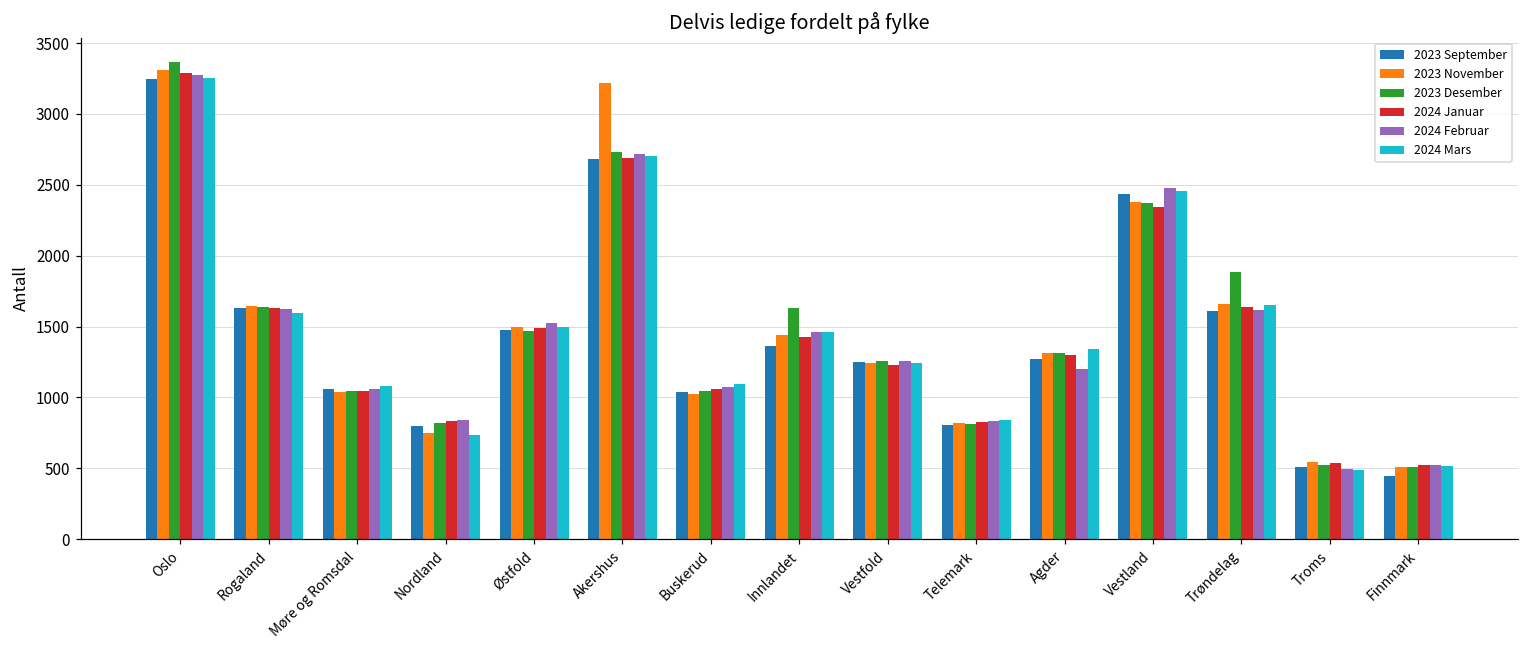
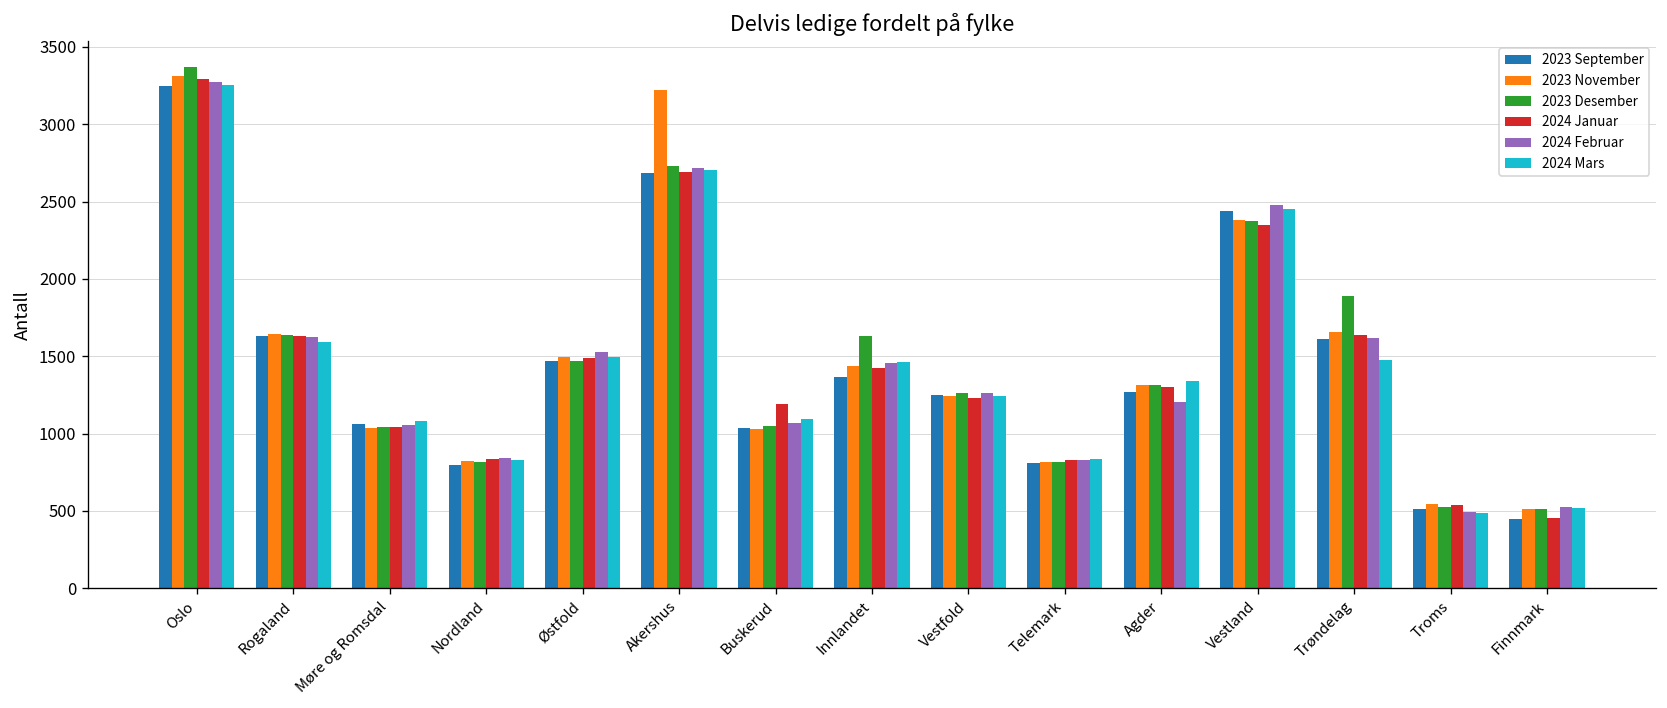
2023 November, Nordland: 750 -> 820
2024 Mars, Nordland: 730 -> 830
2024 Januar, Buskerud: 1060 -> 1190
2024 Mars, Trøndelag: 1650 -> 1480
2024 Januar, Finnmark: 520 -> 450
